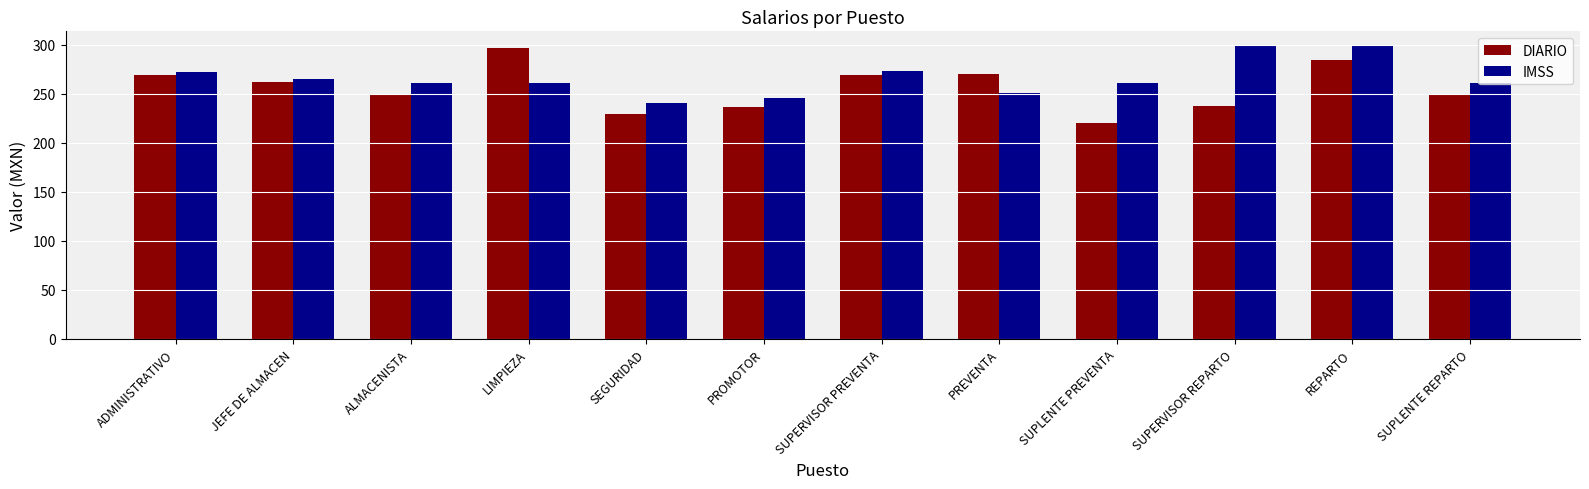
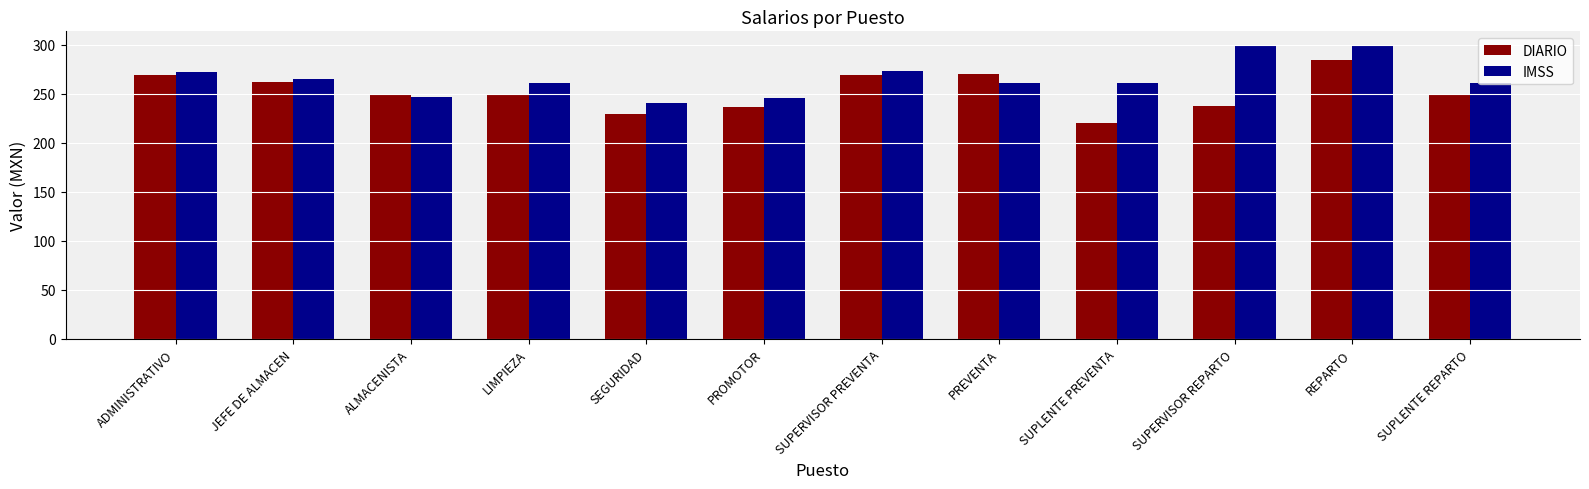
IMSS, ALMACENISTA: 260 -> 250
DIARIO, LIMPIEZA: 300 -> 250
IMSS, PREVENTA: 250 -> 260
